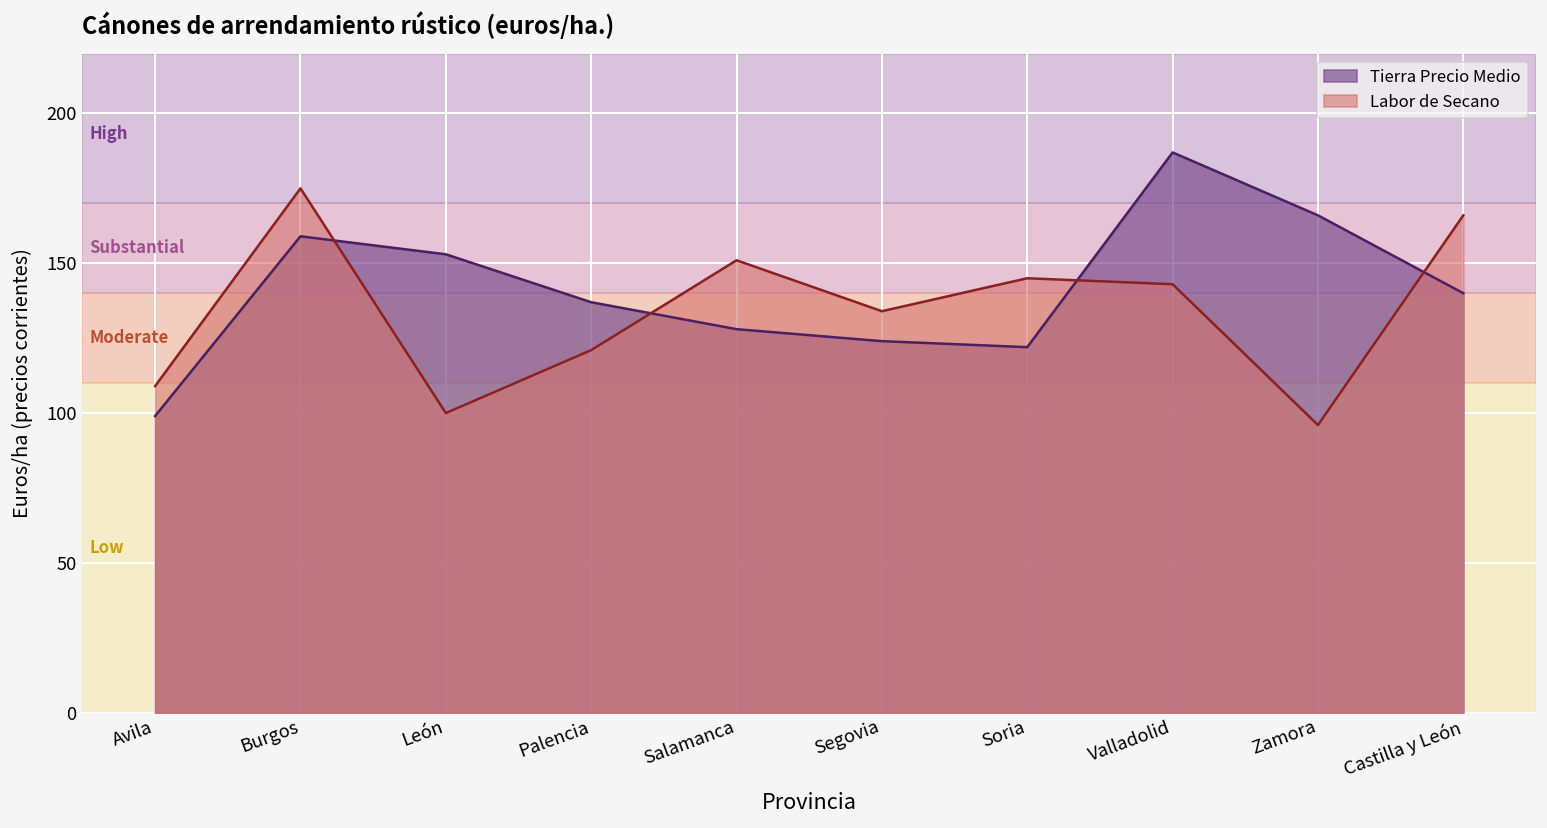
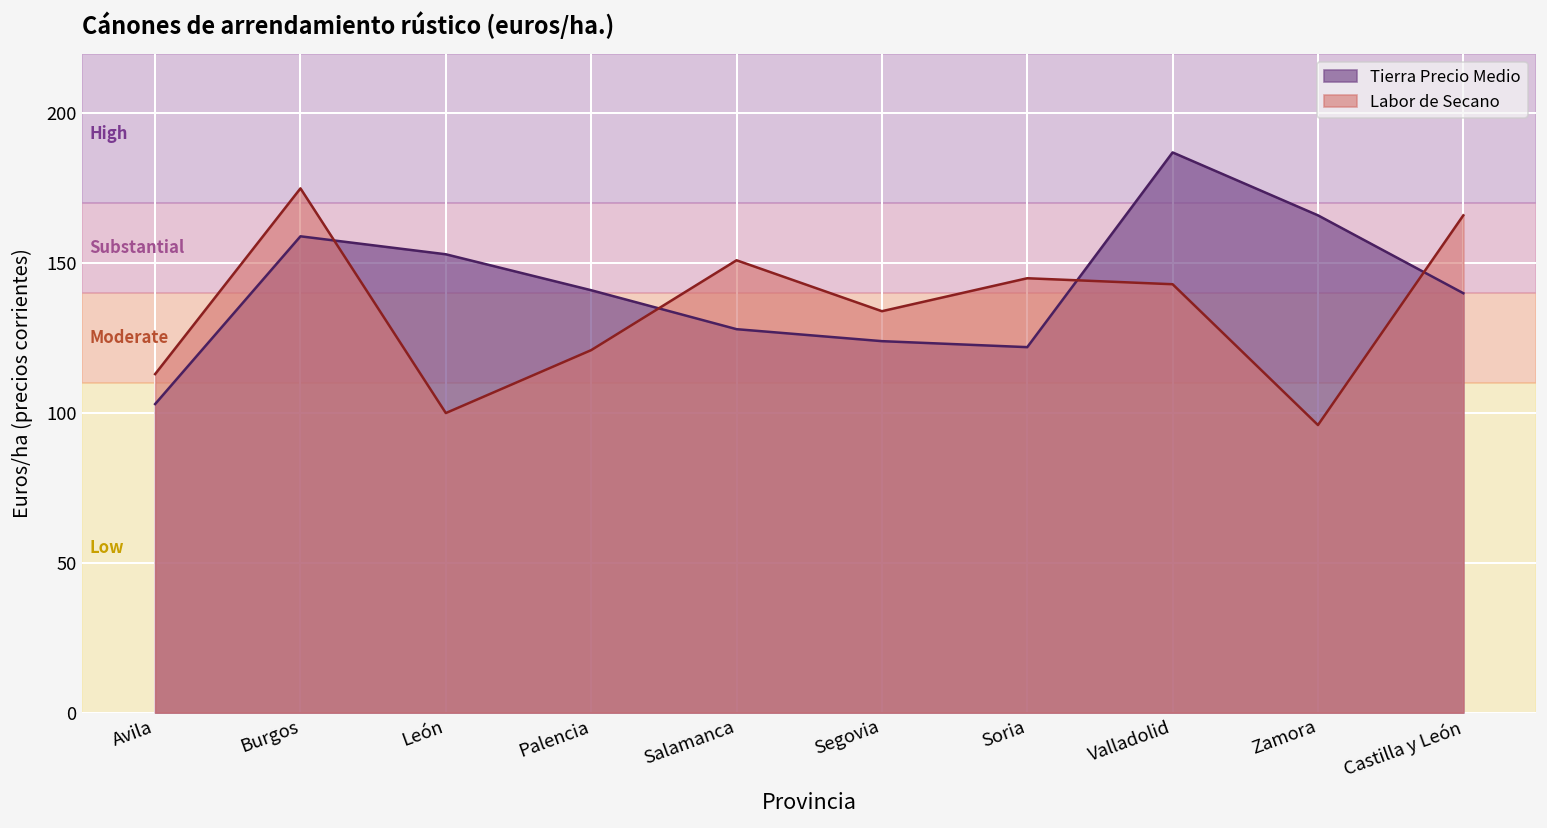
Tierra Precio Medio, Avila: 99 -> 103
Labor de Secano, Avila: 109 -> 113
Tierra Precio Medio, Palencia: 137 -> 141
